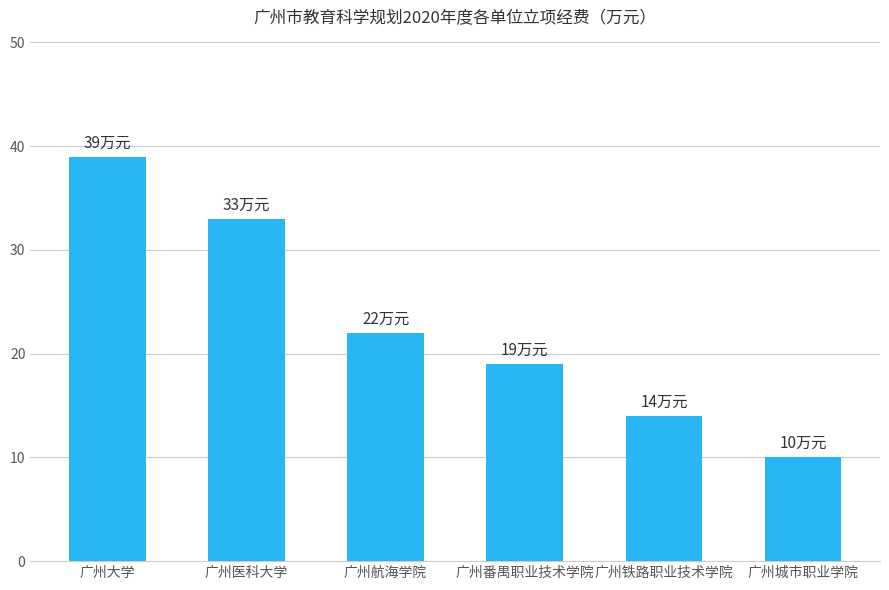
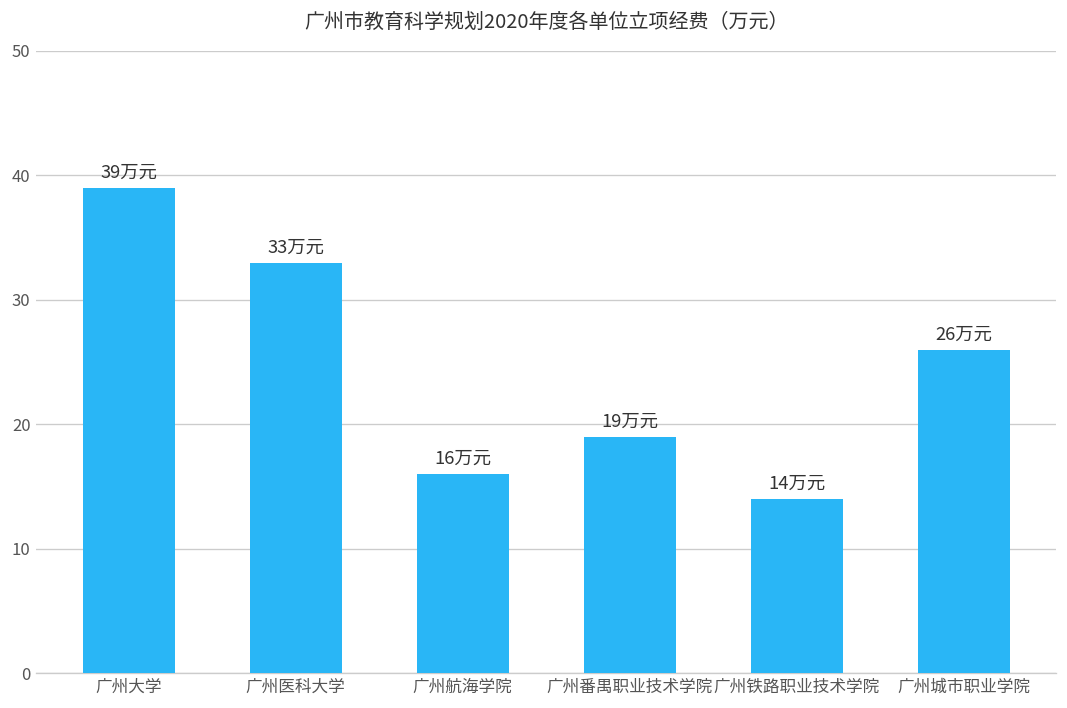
广州航海学院: 22 -> 16
广州城市职业学院: 10 -> 26
